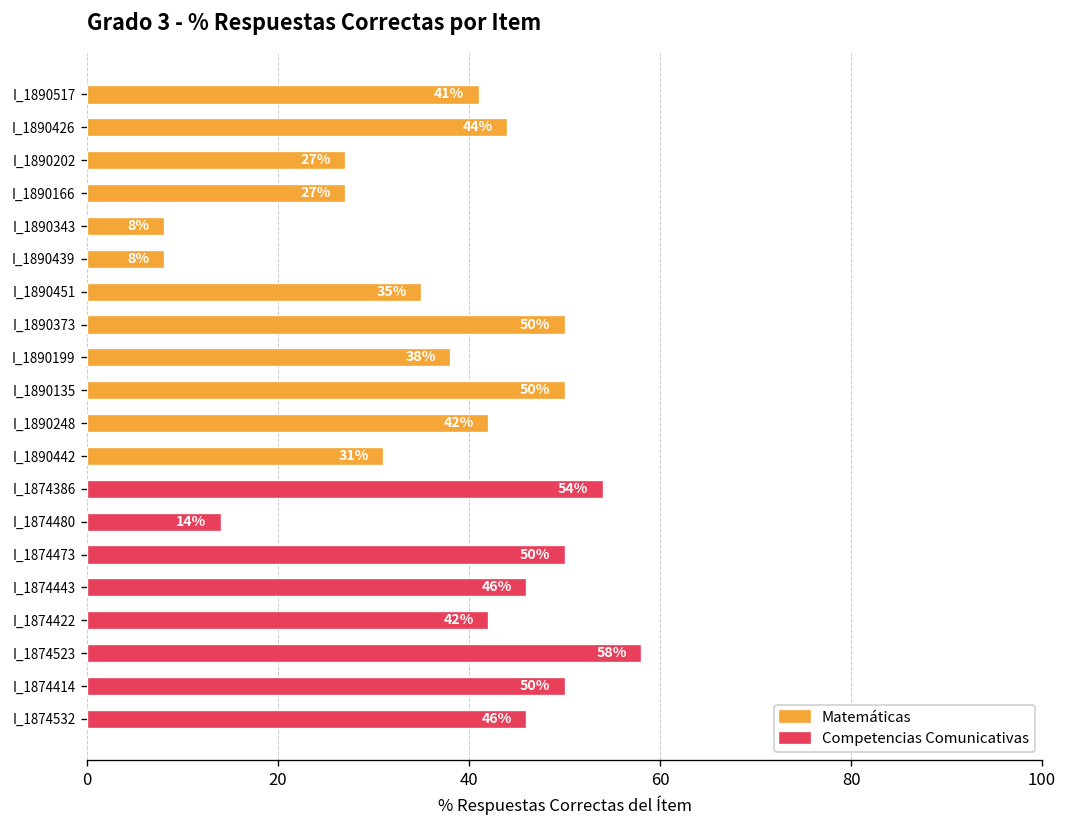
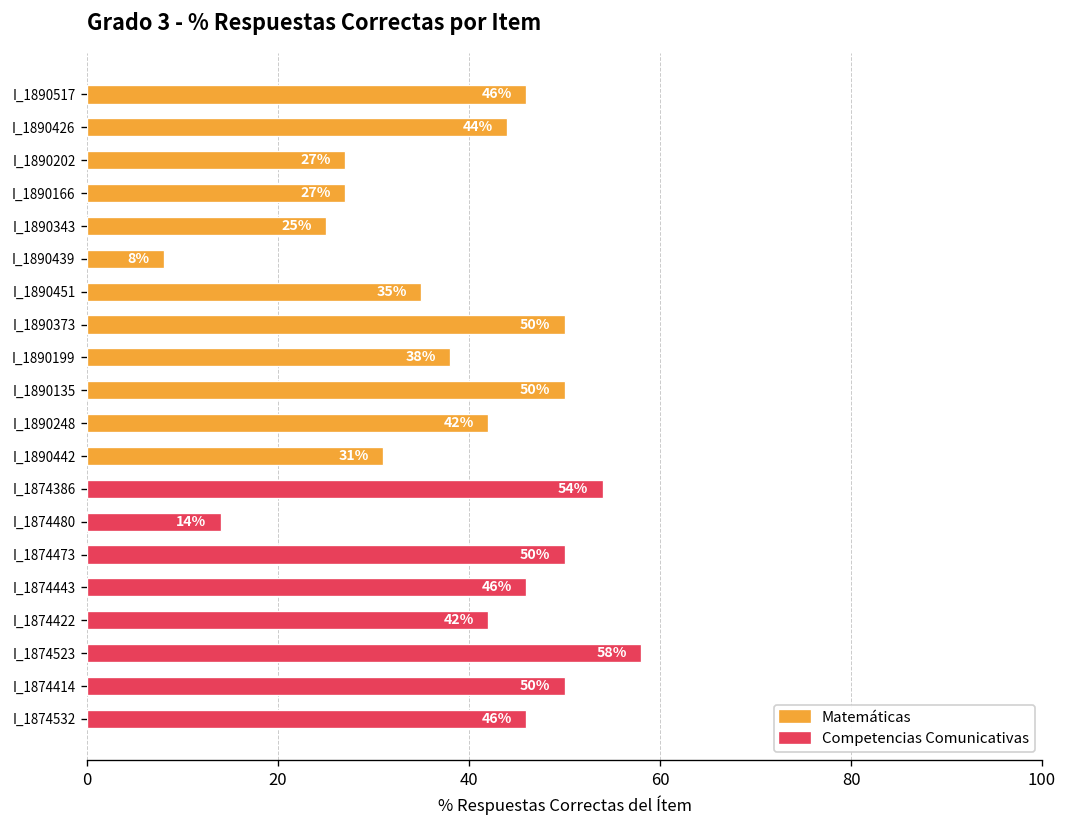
I_1890517: 41% -> 46%
I_1890343: 8% -> 25%
